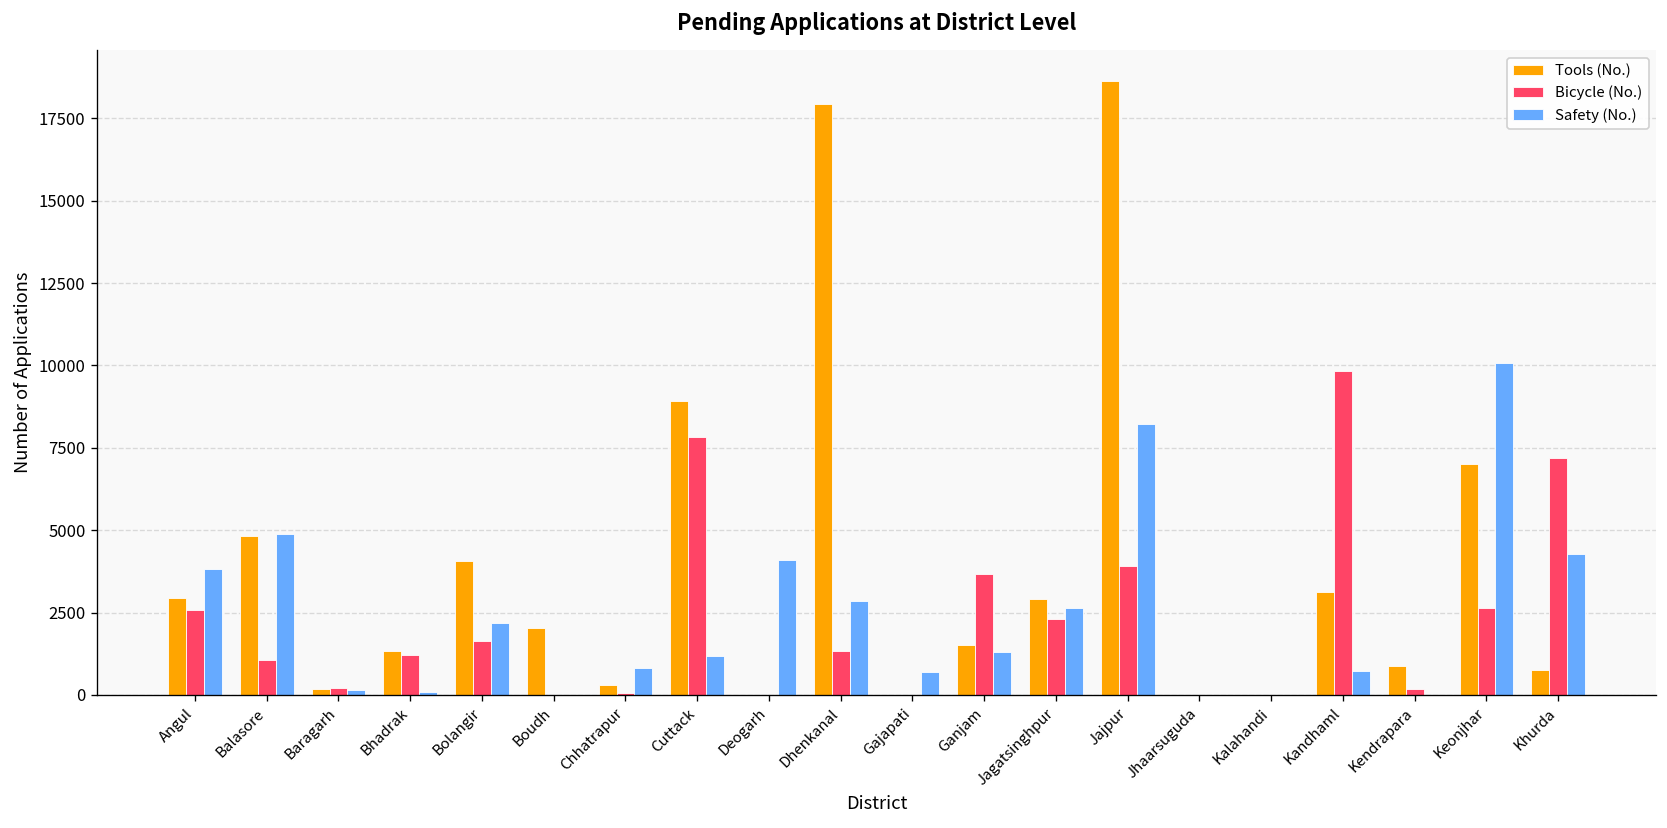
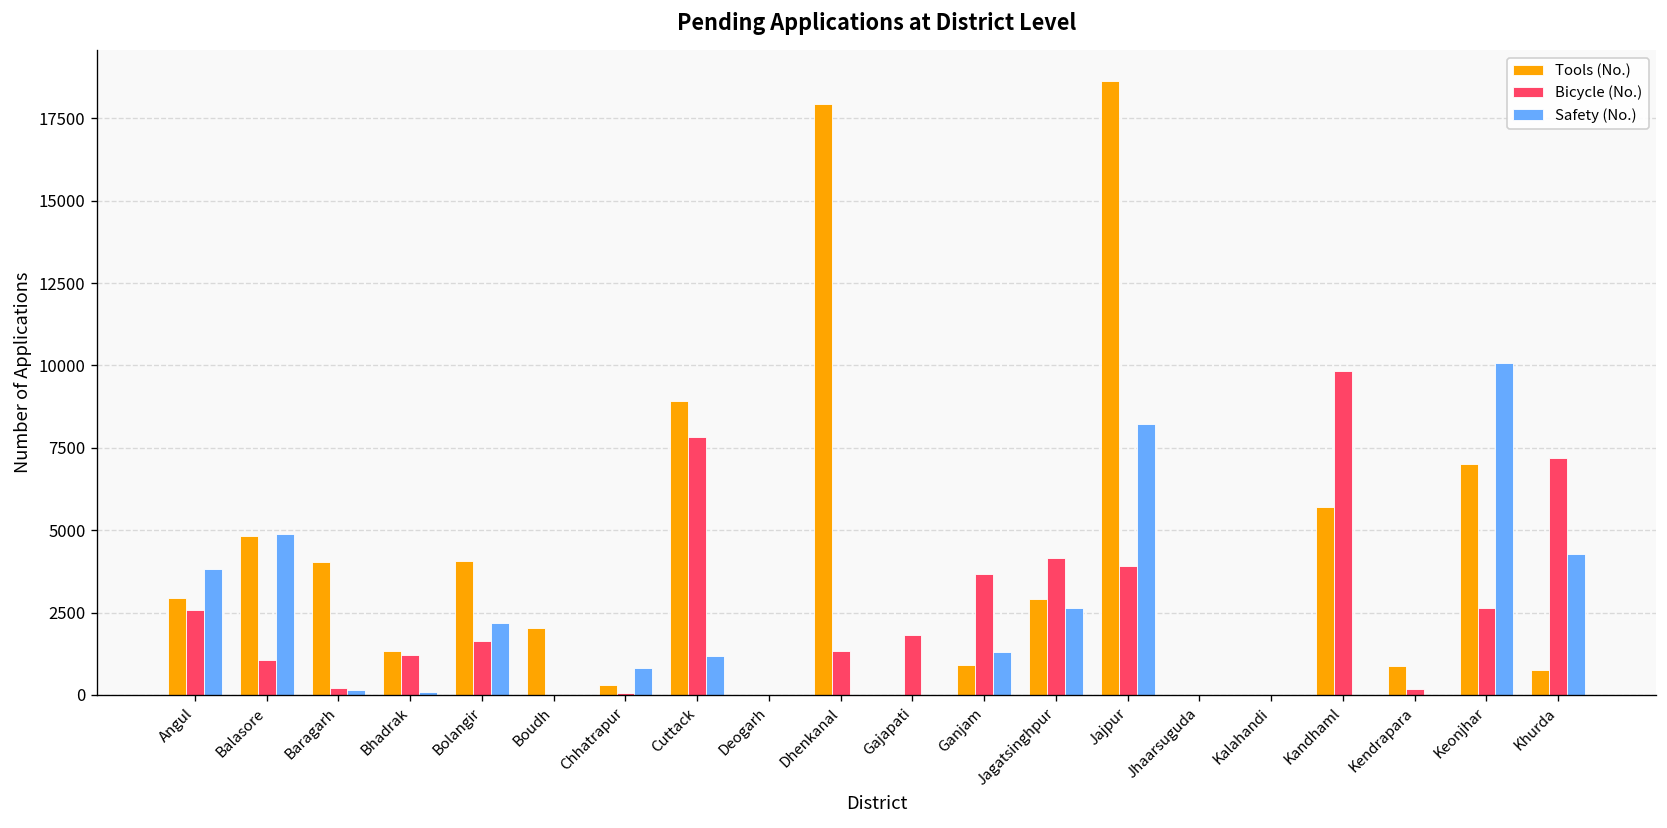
Tools (No.), Baragarh: 200 -> 4000
Safety (No.), Deogarh: 4100 -> 0
Safety (No.), Dhenkanal: 2900 -> 0
Bicycle (No.), Gajapati: 0 -> 1800
Safety (No.), Gajapati: 700 -> 0
Tools (No.), Ganjam: 1500 -> 900
Bicycle (No.), Jagatsinghpur: 2300 -> 4200
Tools (No.), Kandhaml: 3100 -> 5700
Safety (No.), Kandhaml: 700 -> 0
